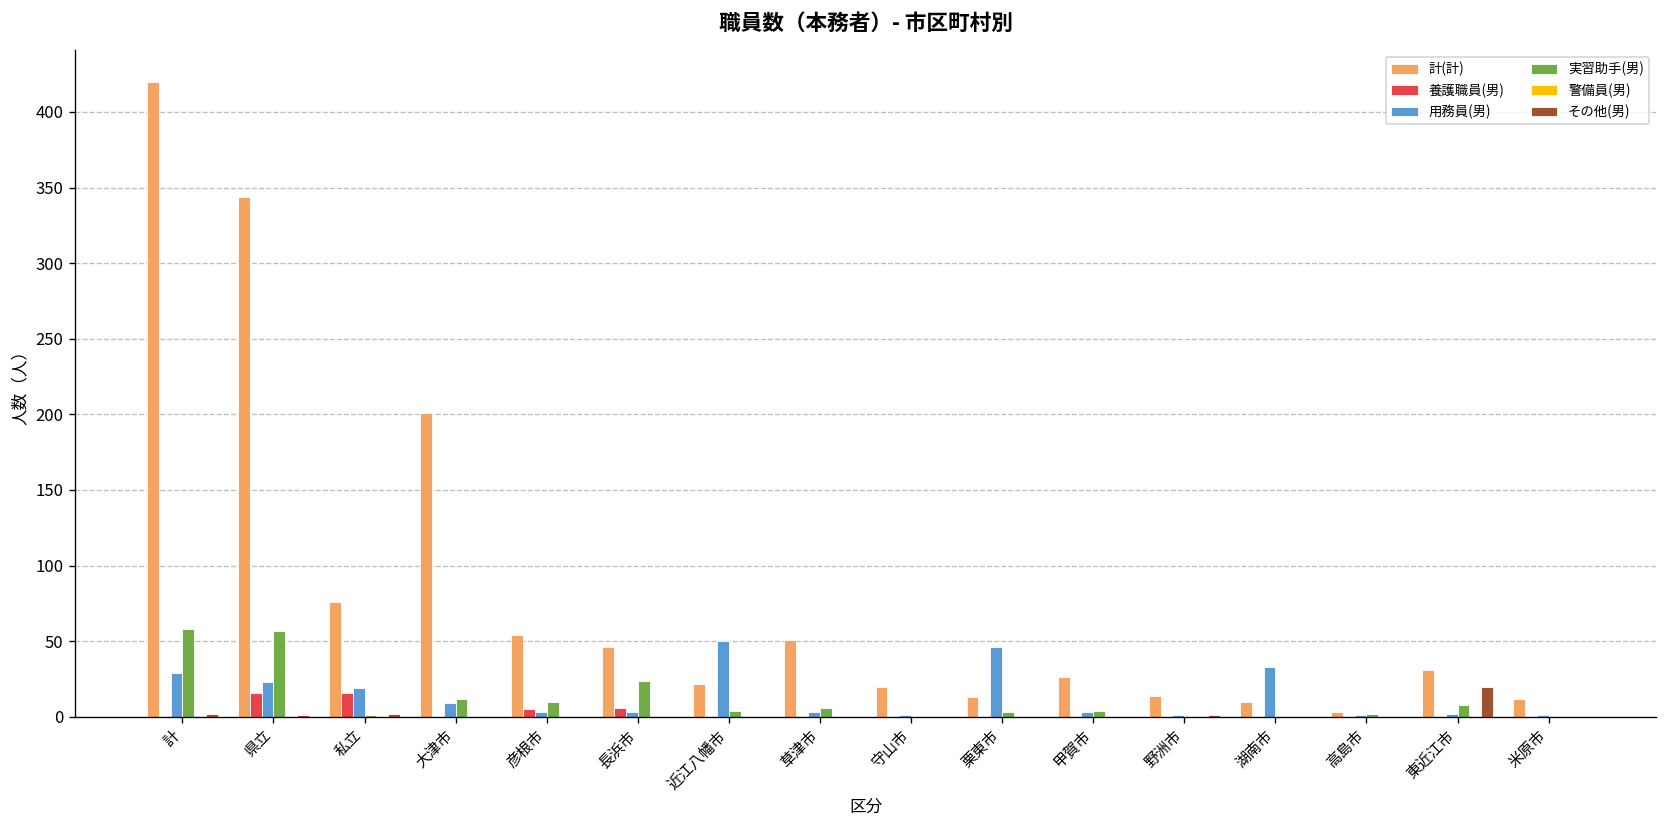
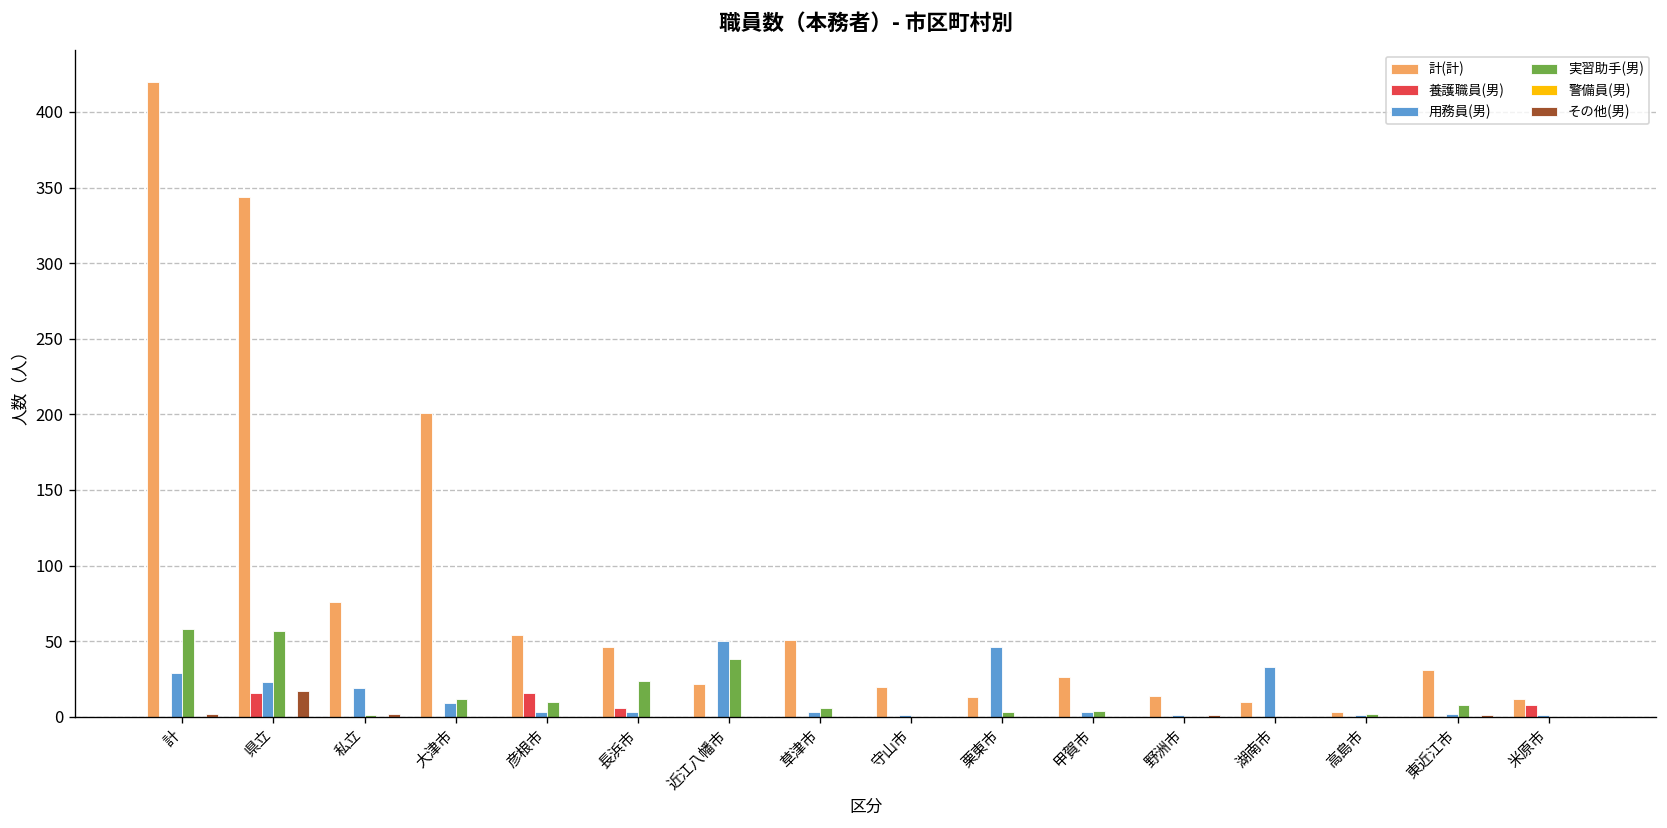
その他(男), 県立: 1 -> 17
養護職員(男), 私立: 16 -> 0
養護職員(男), 彦根市: 5 -> 16
実習助手(男), 近江八幡市: 4 -> 38
その他(男), 東近江市: 20 -> 1
養護職員(男), 米原市: 0 -> 8
